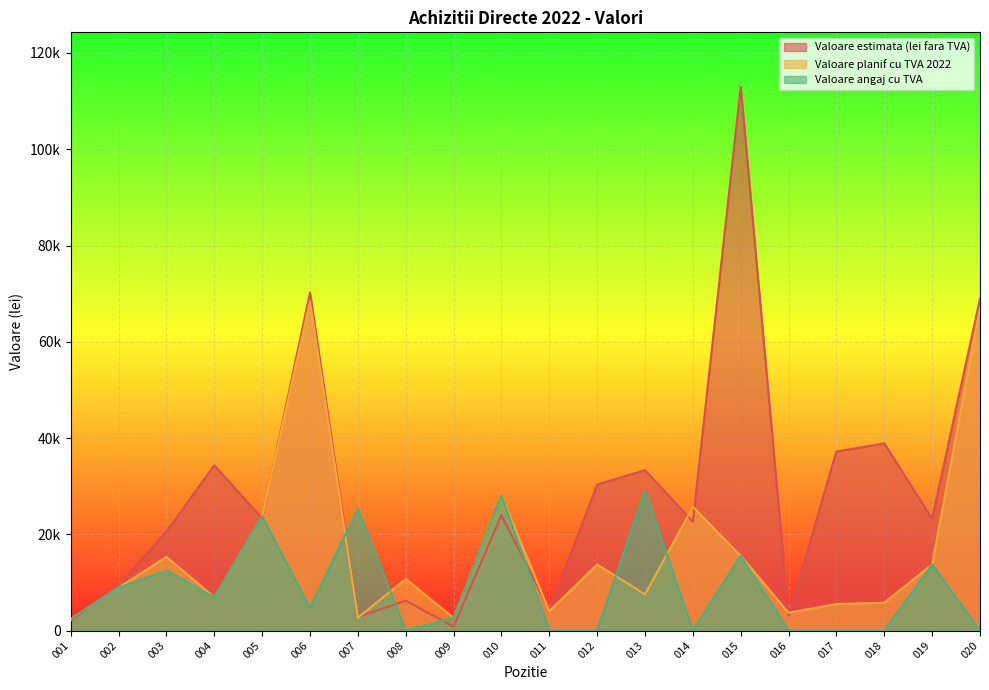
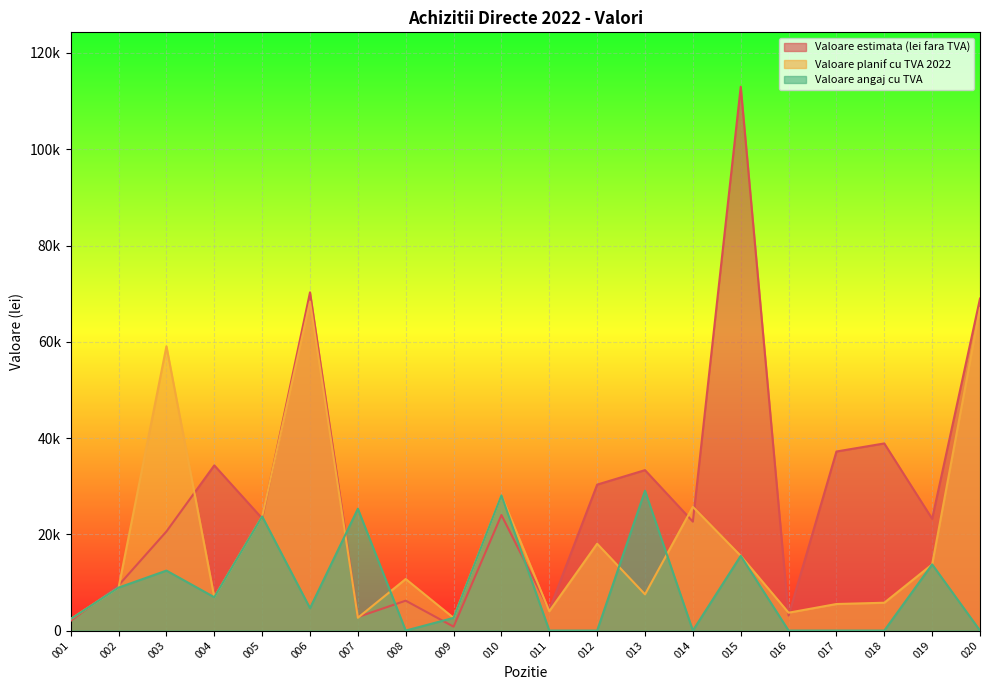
Valoare planif cu TVA 2022, 003: 15000 -> 59000
Valoare planif cu TVA 2022, 012: 14000 -> 18000
